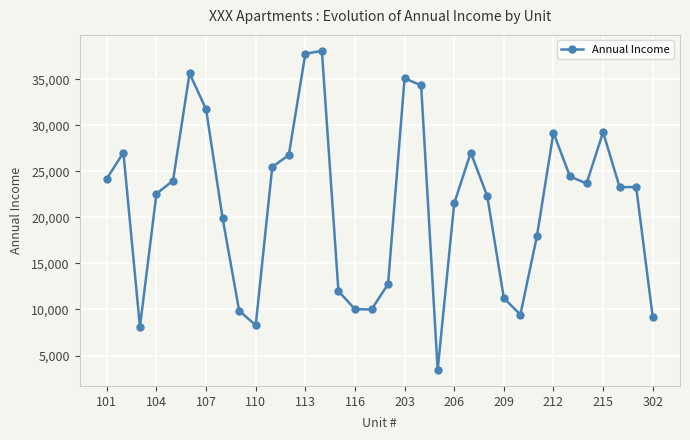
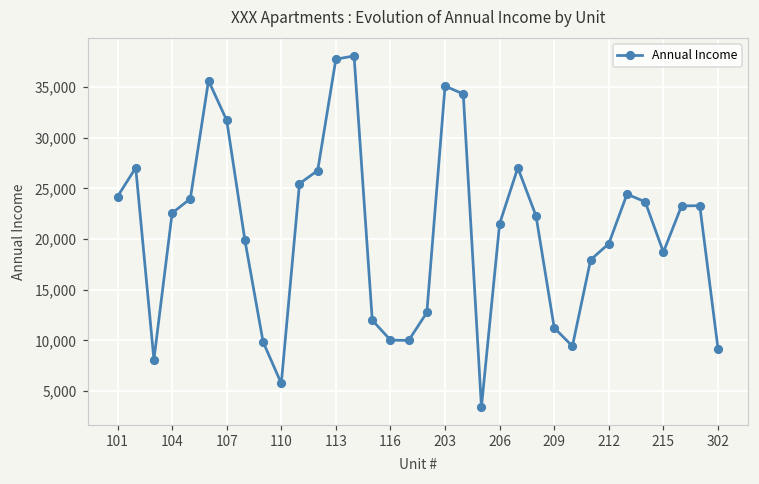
110: 8,000 -> 6,000
212: 29,000 -> 20,000
215: 29,000 -> 19,000
